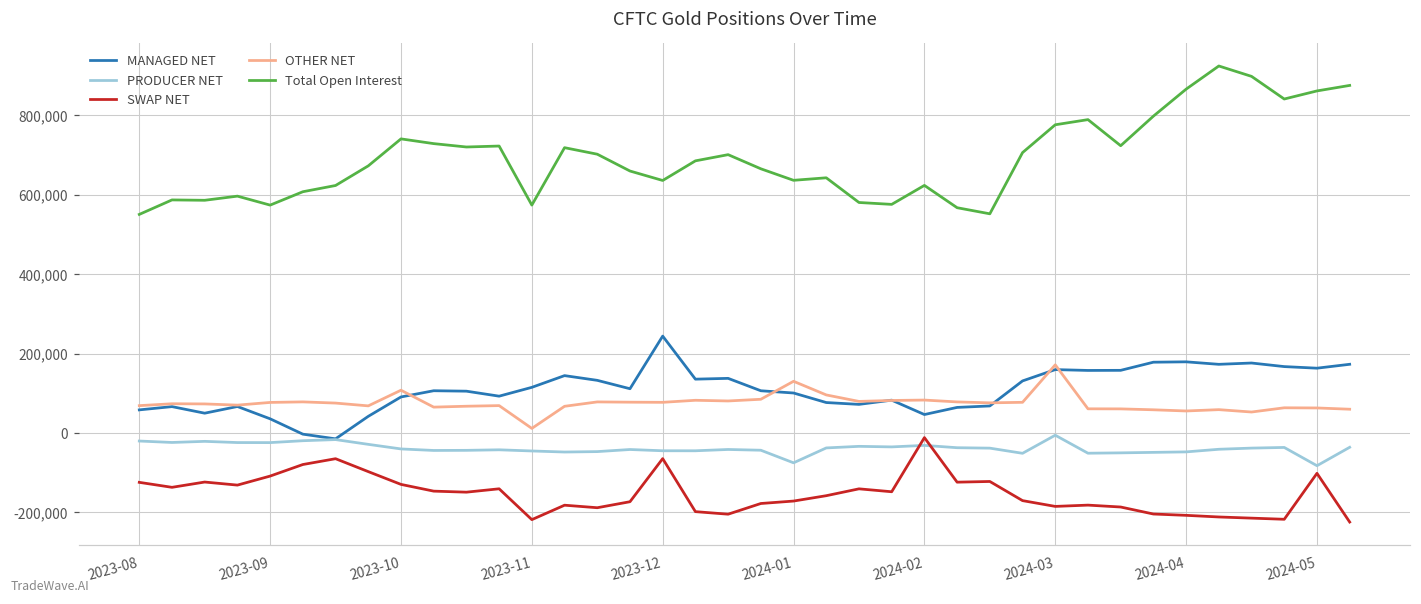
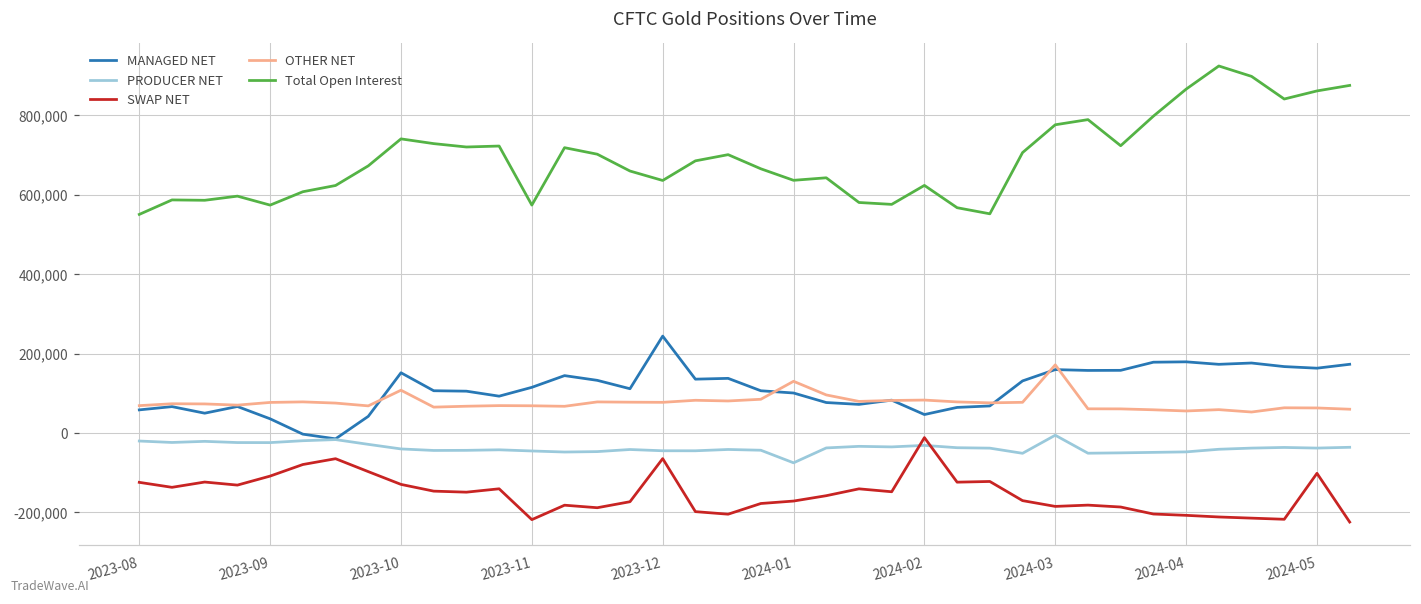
MANAGED NET, 2023-10: 90,000 -> 150,000
OTHER NET, 2023-11: 10,000 -> 70,000
PRODUCER NET, 2024-05: -80,000 -> -40,000
